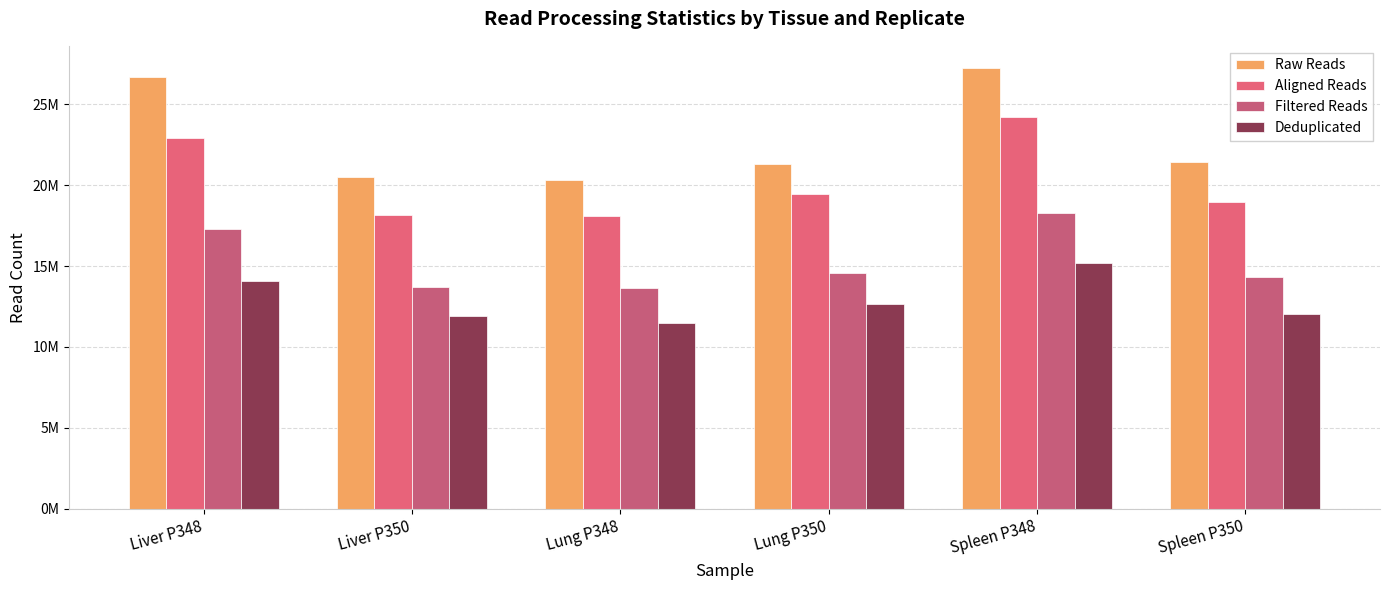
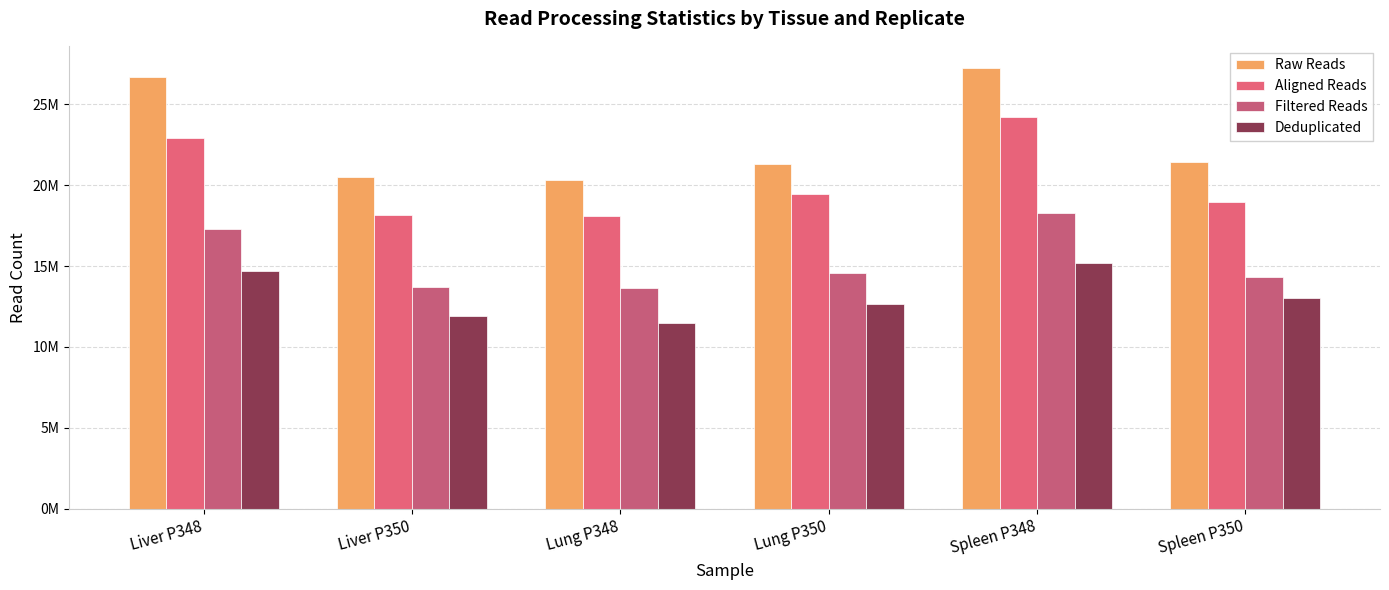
Deduplicated, Liver P348: 14100000 -> 14700000
Deduplicated, Spleen P350: 12100000 -> 13000000
